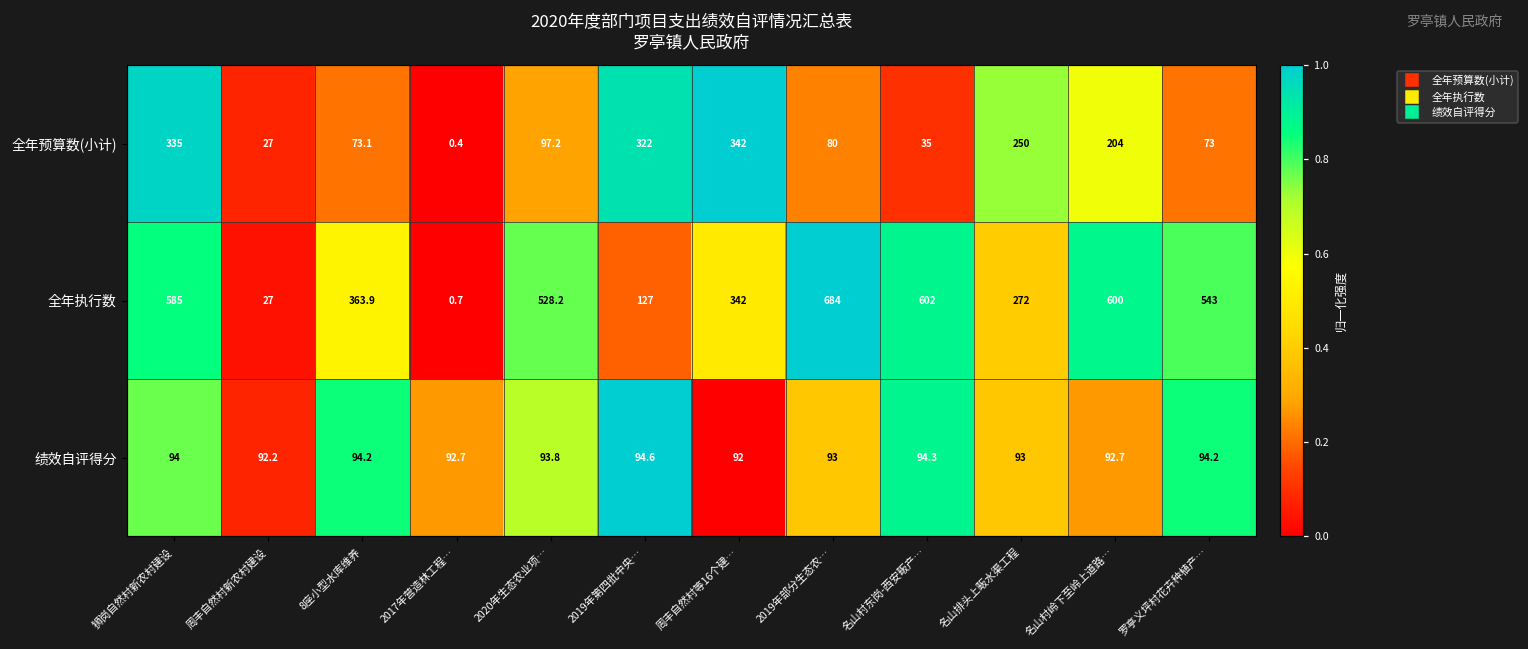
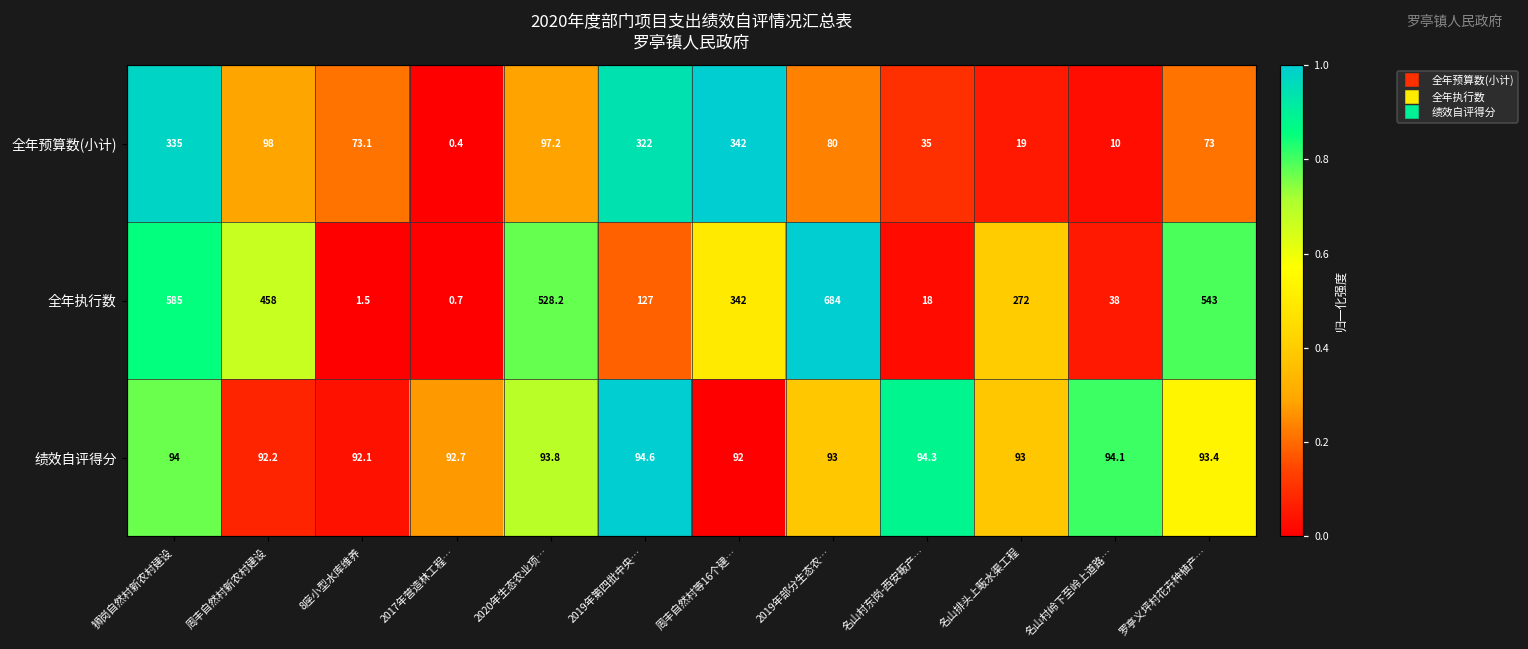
全年预算数(小计), 周丰自然村新农村建设: 27 -> 98
全年预算数(小计), 名山排头上畈水渠工程: 250 -> 19
全年预算数(小计), 名山村岭下至岭上道路…: 204 -> 10
全年执行数, 周丰自然村新农村建设: 27 -> 458
全年执行数, 8座小型水库维养: 363.9 -> 1.5
全年执行数, 名山村东岗-西安畈产…: 602 -> 18
全年执行数, 名山村岭下至岭上道路…: 600 -> 38
绩效自评得分, 8座小型水库维养: 94.2 -> 92.1
绩效自评得分, 名山村岭下至岭上道路…: 92.7 -> 94.1
绩效自评得分, 罗亭义坪村花卉种植产…: 94.2 -> 93.4
